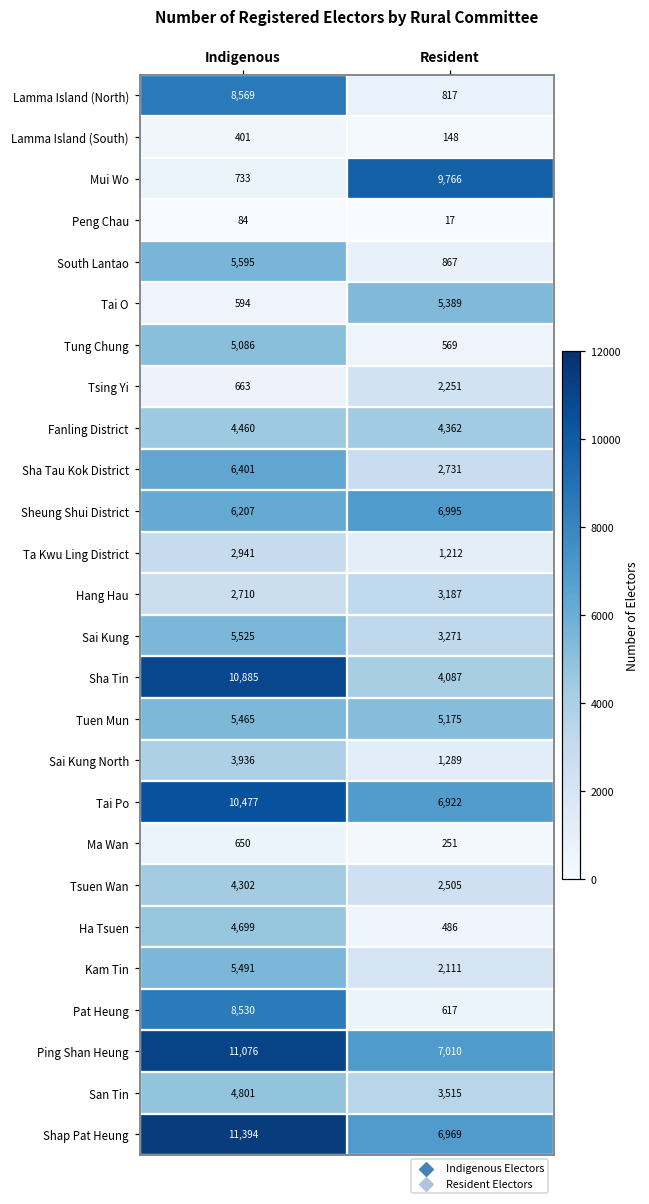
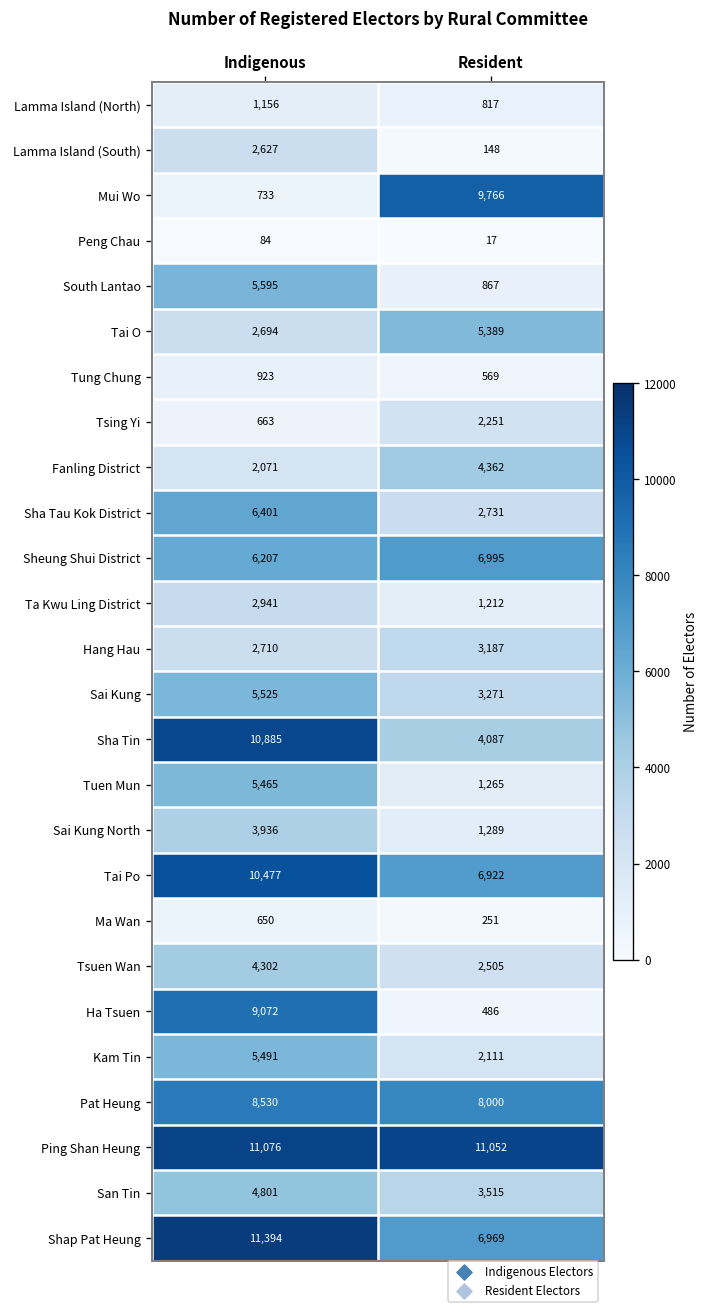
Lamma Island (North), Indigenous: 8,569 -> 1,156
Lamma Island (South), Indigenous: 401 -> 2,627
Tai O, Indigenous: 594 -> 2,694
Tung Chung, Indigenous: 5,086 -> 923
Fanling District, Indigenous: 4,460 -> 2,071
Tuen Mun, Resident: 5,175 -> 1,265
Ha Tsuen, Indigenous: 4,699 -> 9,072
Pat Heung, Resident: 617 -> 8,000
Ping Shan Heung, Resident: 7,010 -> 11,052
